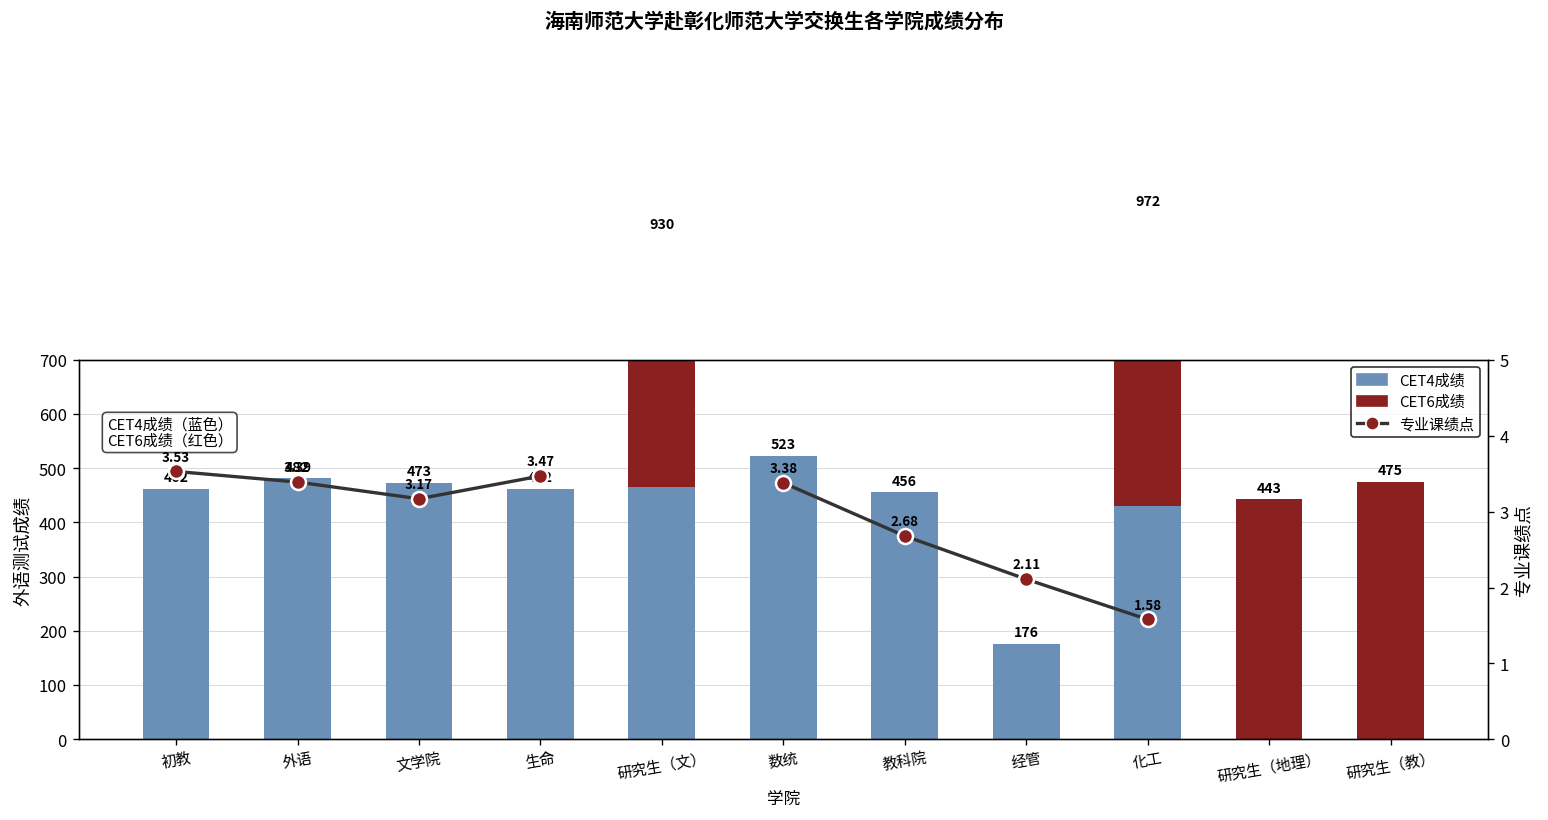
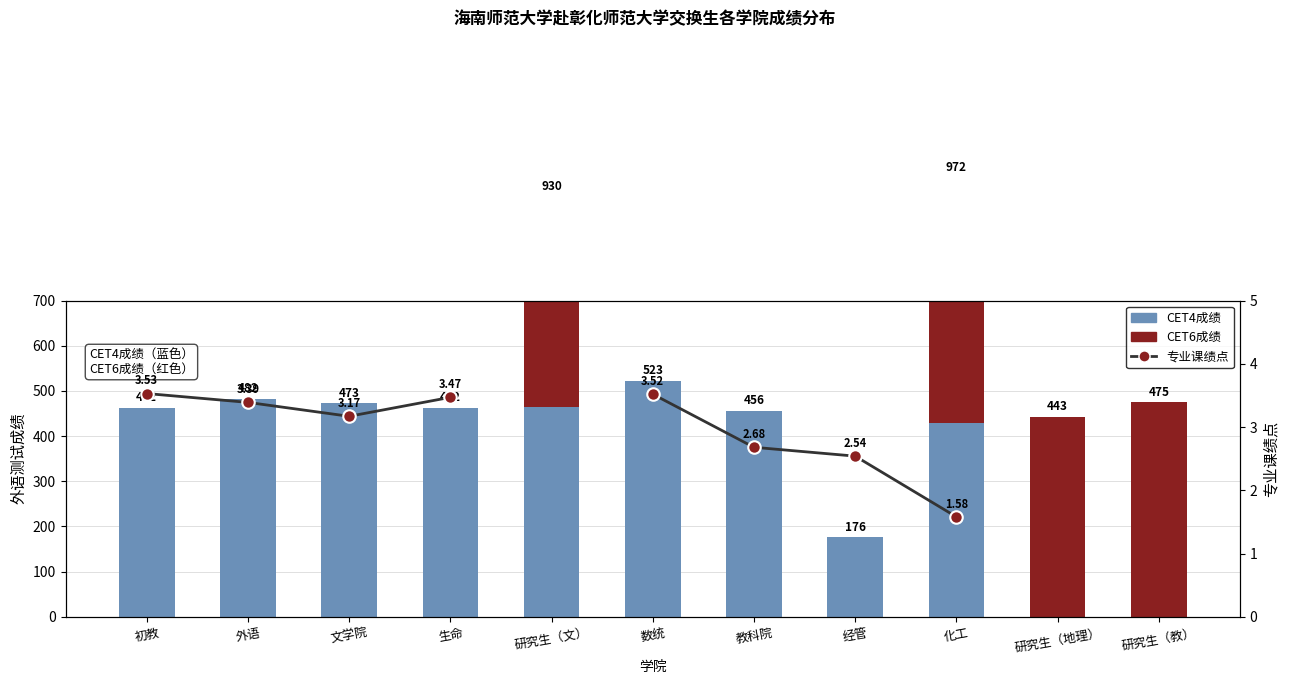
专业课绩点, 数统: 3.38 -> 3.52
专业课绩点, 经管: 2.11 -> 2.54
